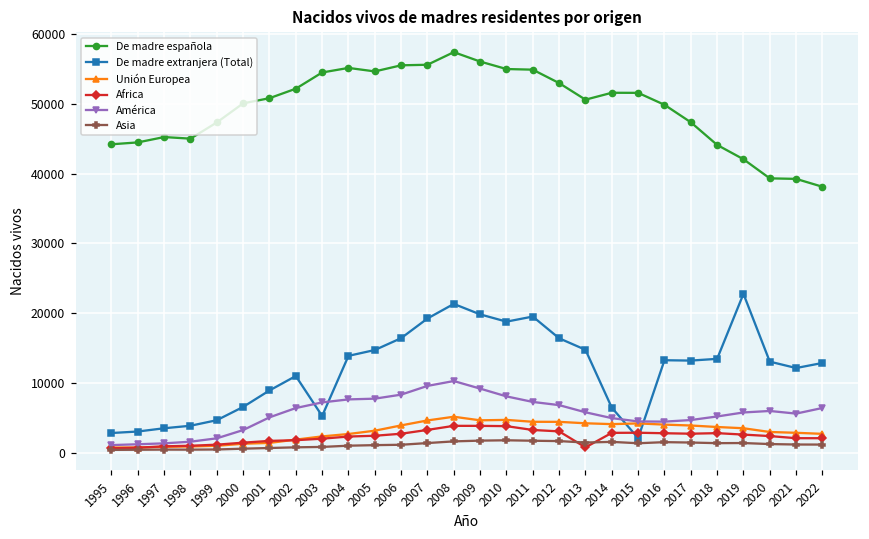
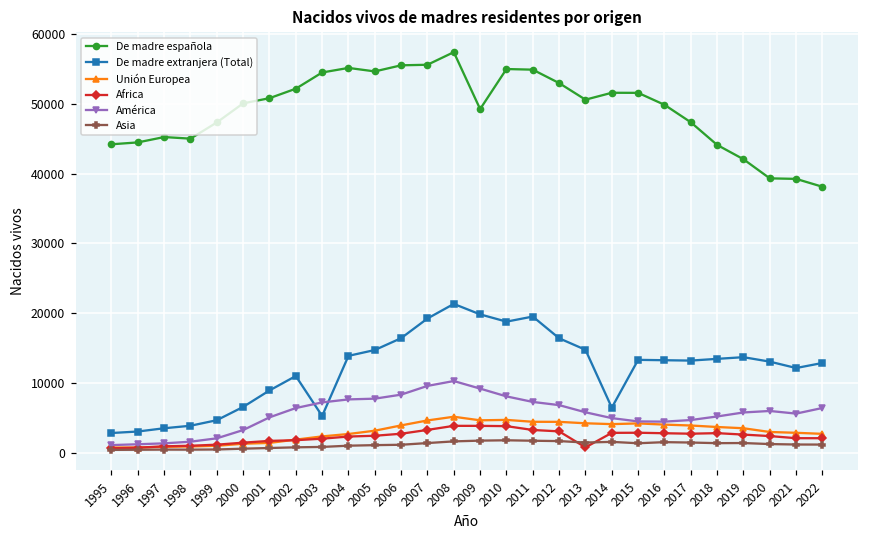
De madre española, 2009: 56000 -> 49000
De madre extranjera (Total), 2015: 2000 -> 13000
De madre extranjera (Total), 2019: 23000 -> 14000
